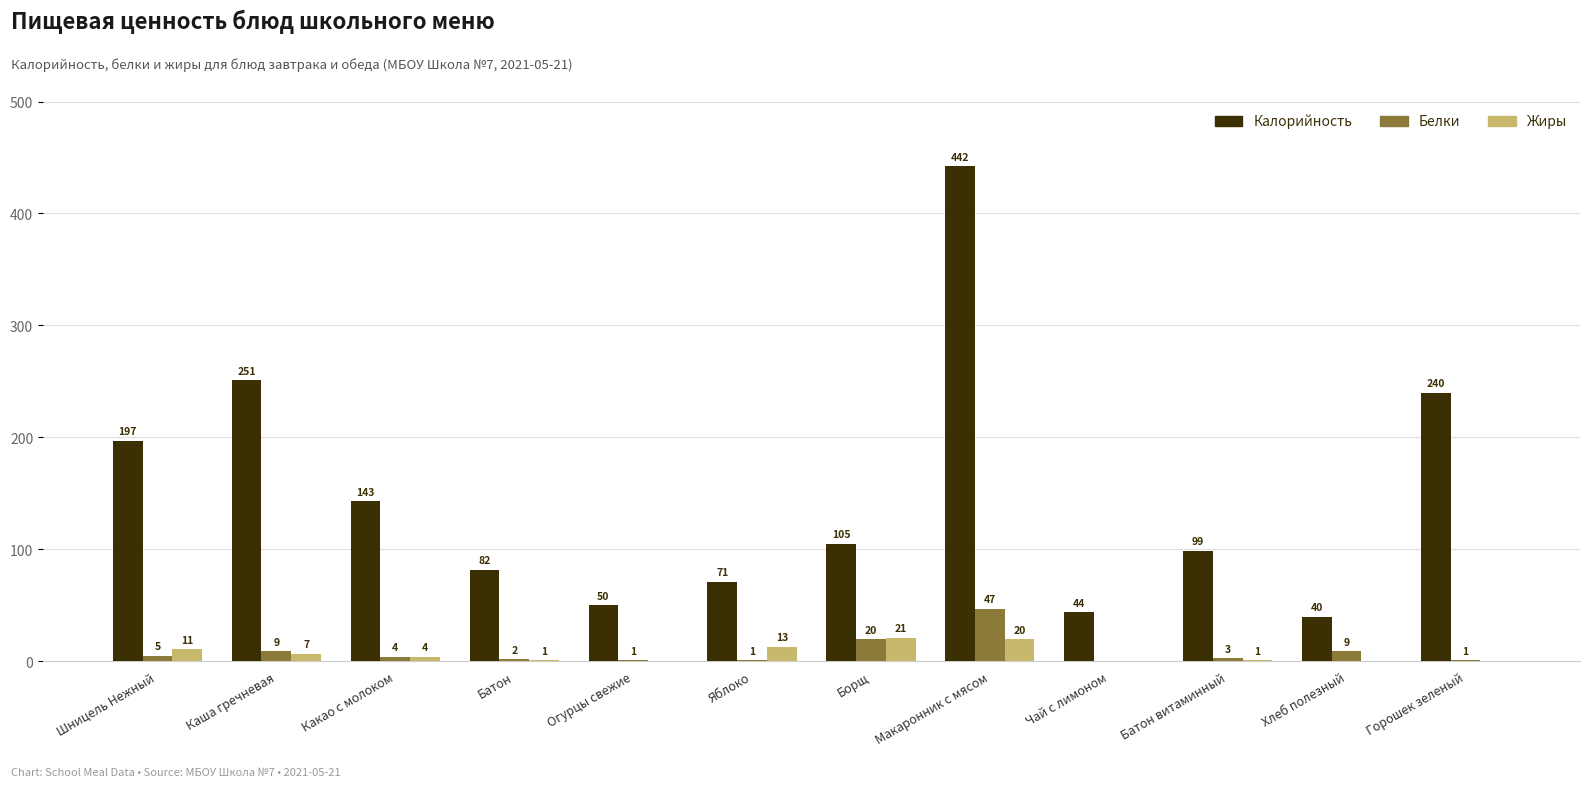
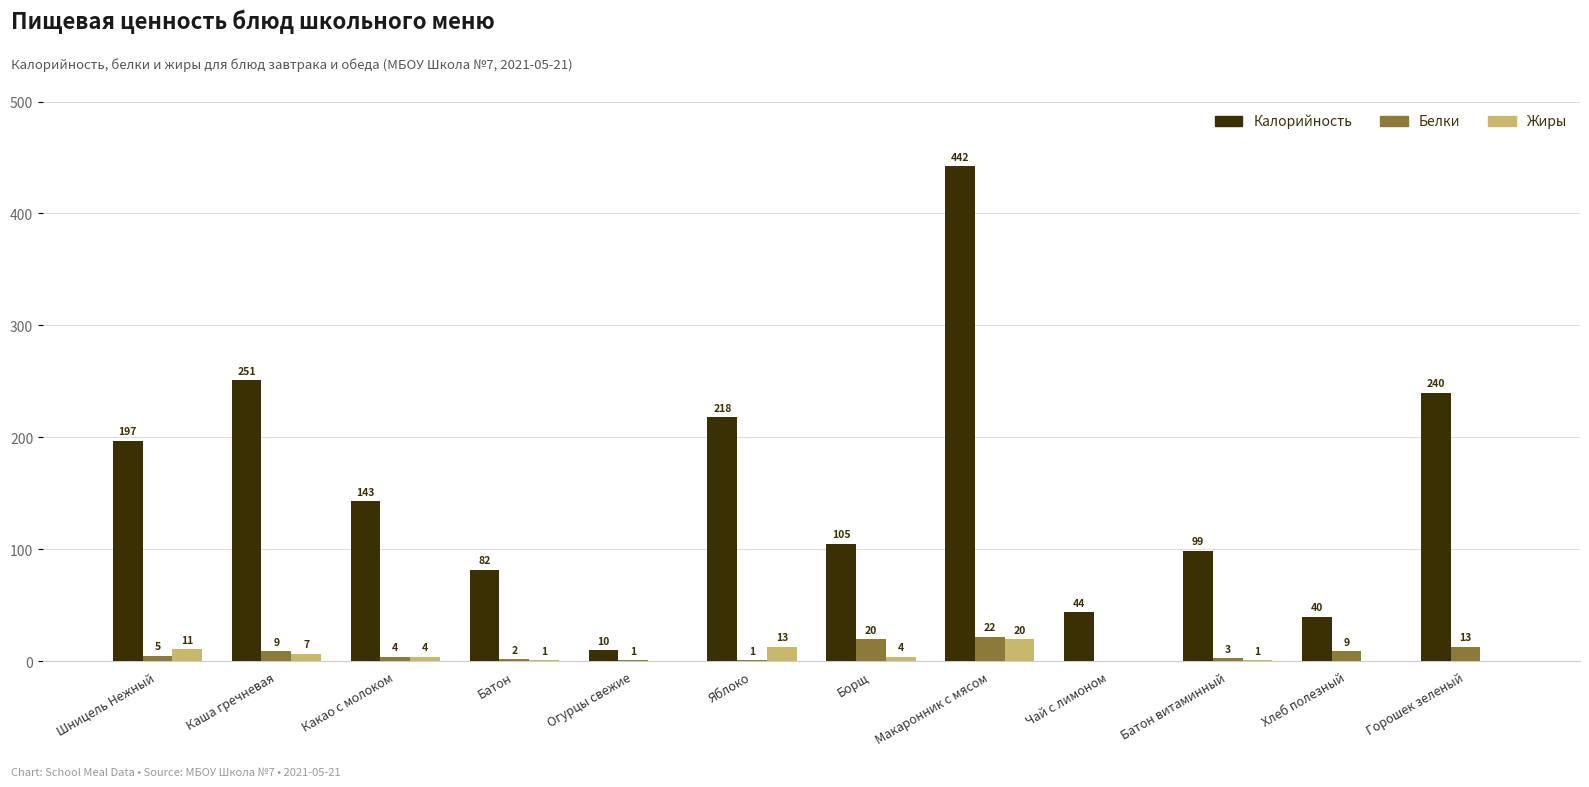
Калорийность, Огурцы свежие: 50 -> 10
Калорийность, Яблоко: 71 -> 218
Жиры, Борщ: 21 -> 4
Белки, Макаронник с мясом: 47 -> 22
Белки, Горошек зеленый: 1 -> 13
